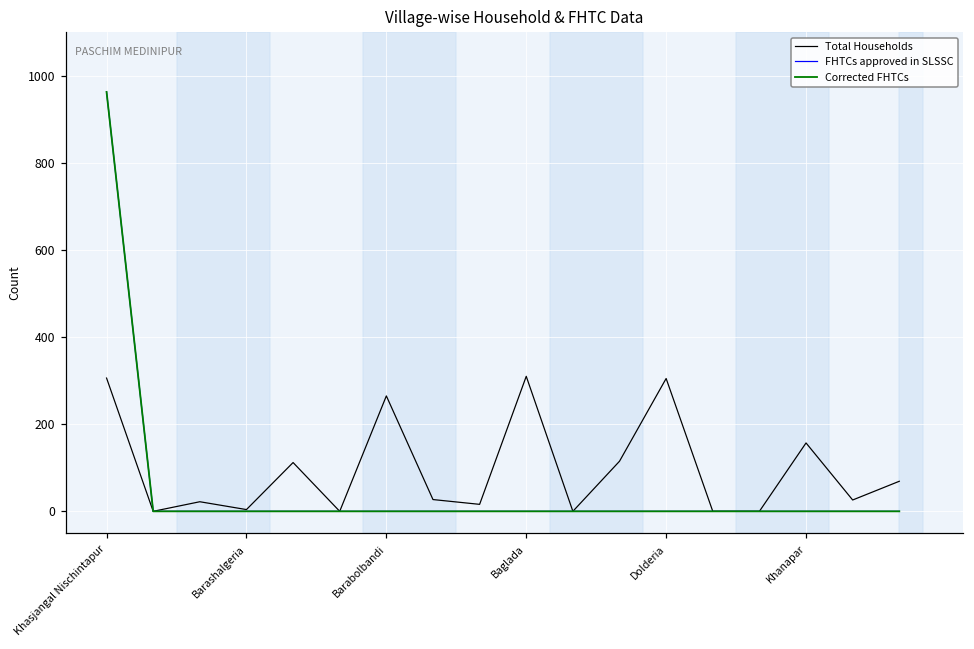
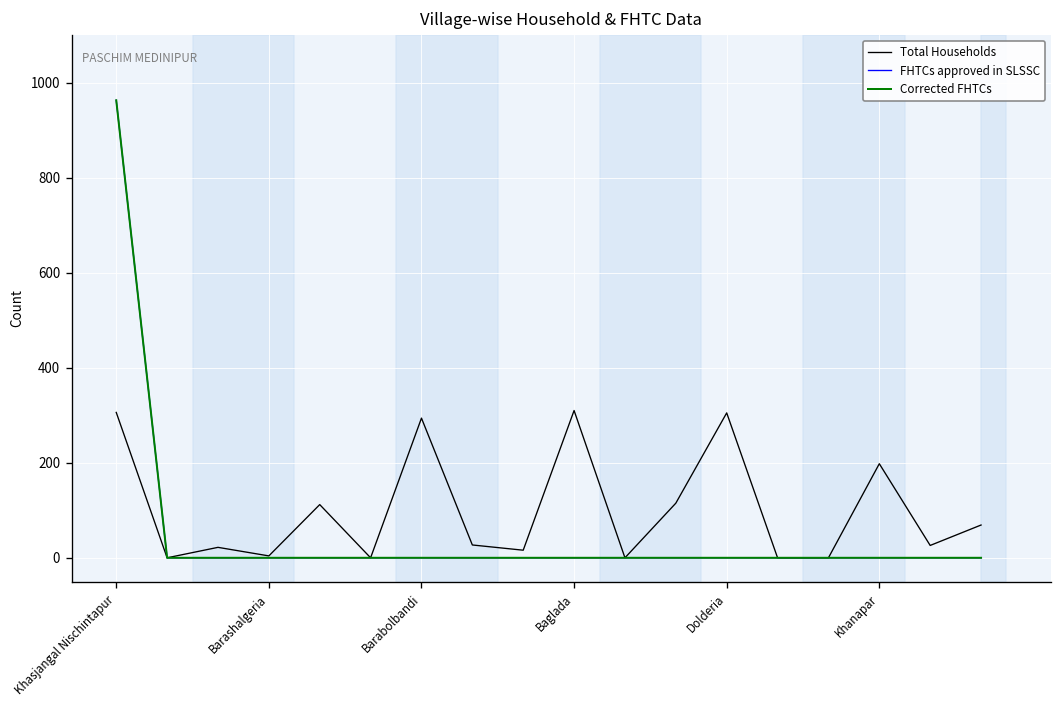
Total Households, Barabolbandi: 270 -> 290
Total Households, Khanapar: 160 -> 200
